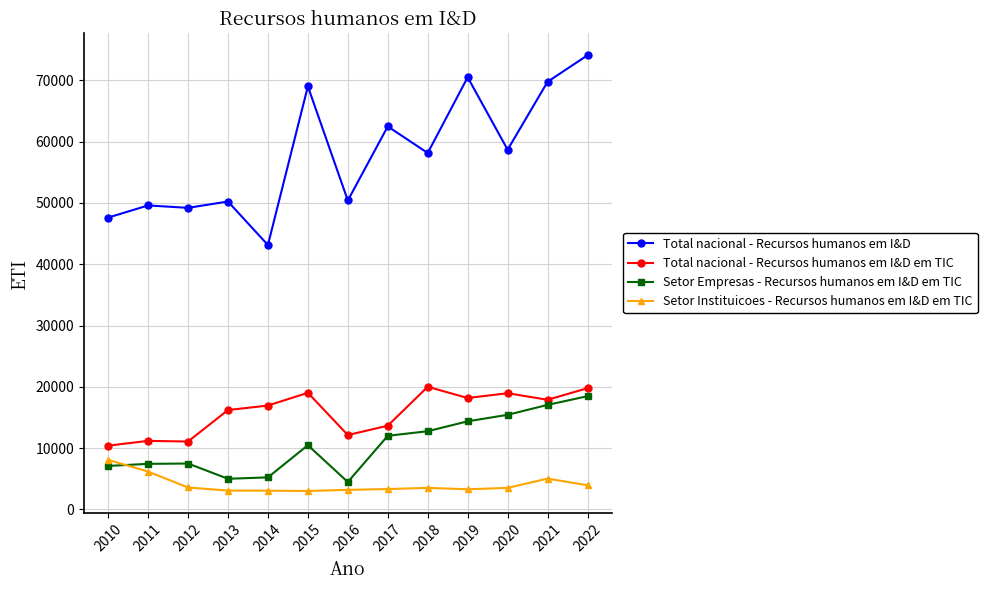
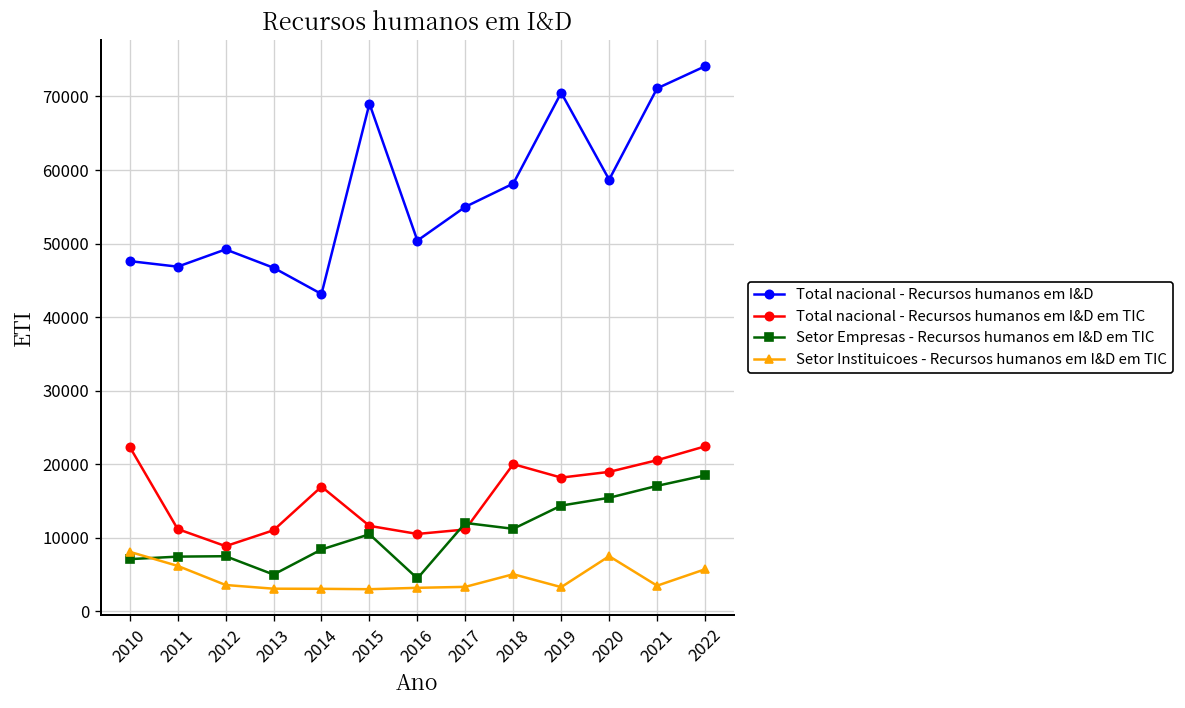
Total nacional - Recursos humanos em I&D em TIC, 2010: 10000 -> 22000
Total nacional - Recursos humanos em I&D, 2011: 50000 -> 47000
Total nacional - Recursos humanos em I&D em TIC, 2012: 11000 -> 9000
Total nacional - Recursos humanos em I&D, 2013: 50000 -> 47000
Total nacional - Recursos humanos em I&D em TIC, 2013: 16000 -> 11000
Setor Empresas - Recursos humanos em I&D em TIC, 2014: 5000 -> 8000
Total nacional - Recursos humanos em I&D em TIC, 2015: 19000 -> 12000
Total nacional - Recursos humanos em I&D em TIC, 2016: 12000 -> 11000
Total nacional - Recursos humanos em I&D, 2017: 62000 -> 55000
Total nacional - Recursos humanos em I&D em TIC, 2017: 14000 -> 11000
Setor Empresas - Recursos humanos em I&D em TIC, 2018: 13000 -> 11000
Setor Instituicoes - Recursos humanos em I&D em TIC, 2018: 4000 -> 5000
Setor Instituicoes - Recursos humanos em I&D em TIC, 2020: 4000 -> 8000
Total nacional - Recursos humanos em I&D, 2021: 70000 -> 71000
Total nacional - Recursos humanos em I&D em TIC, 2021: 18000 -> 21000
Setor Instituicoes - Recursos humanos em I&D em TIC, 2021: 5000 -> 3000
Total nacional - Recursos humanos em I&D em TIC, 2022: 20000 -> 22000
Setor Instituicoes - Recursos humanos em I&D em TIC, 2022: 4000 -> 6000
